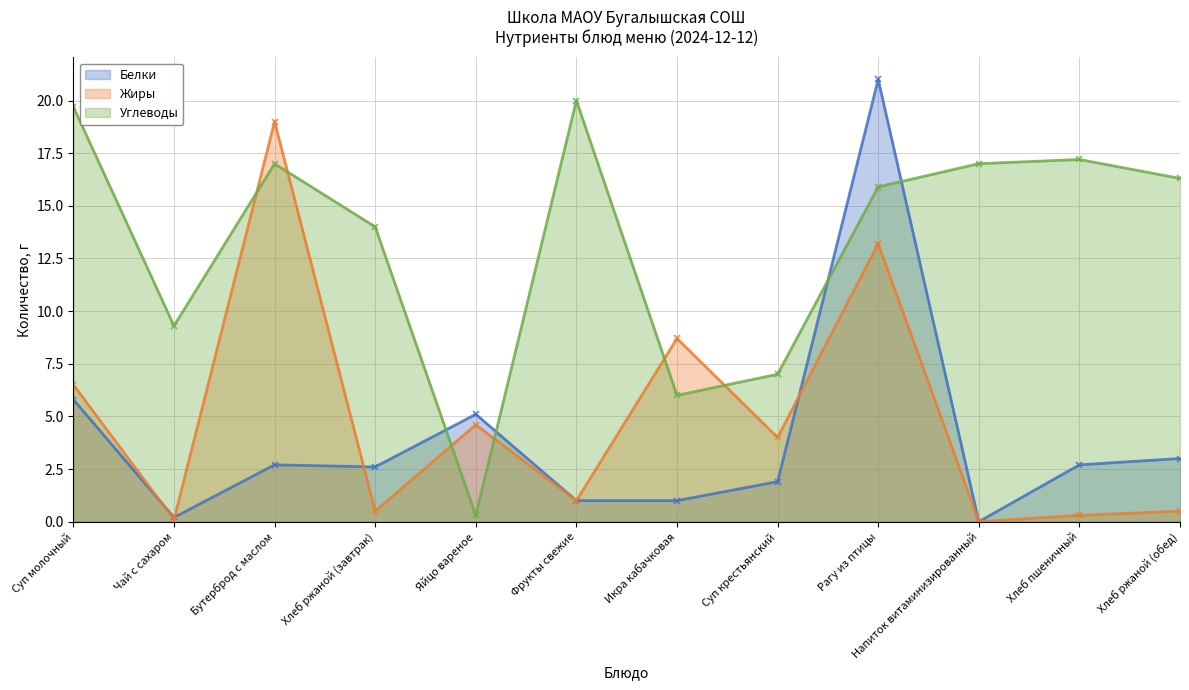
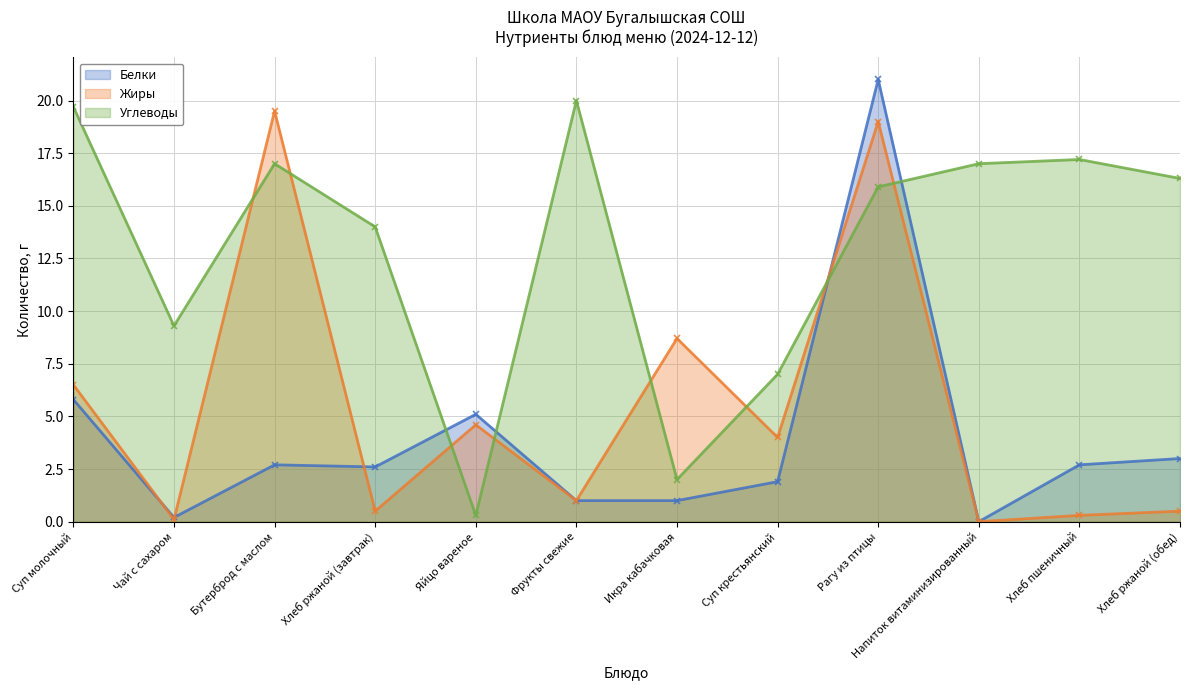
Жиры, Бутерброд с маслом: 19.0 -> 19.5
Углеводы, Икра кабачковая: 6 -> 2
Жиры, Рагу из птицы: 13.2 -> 19.0
